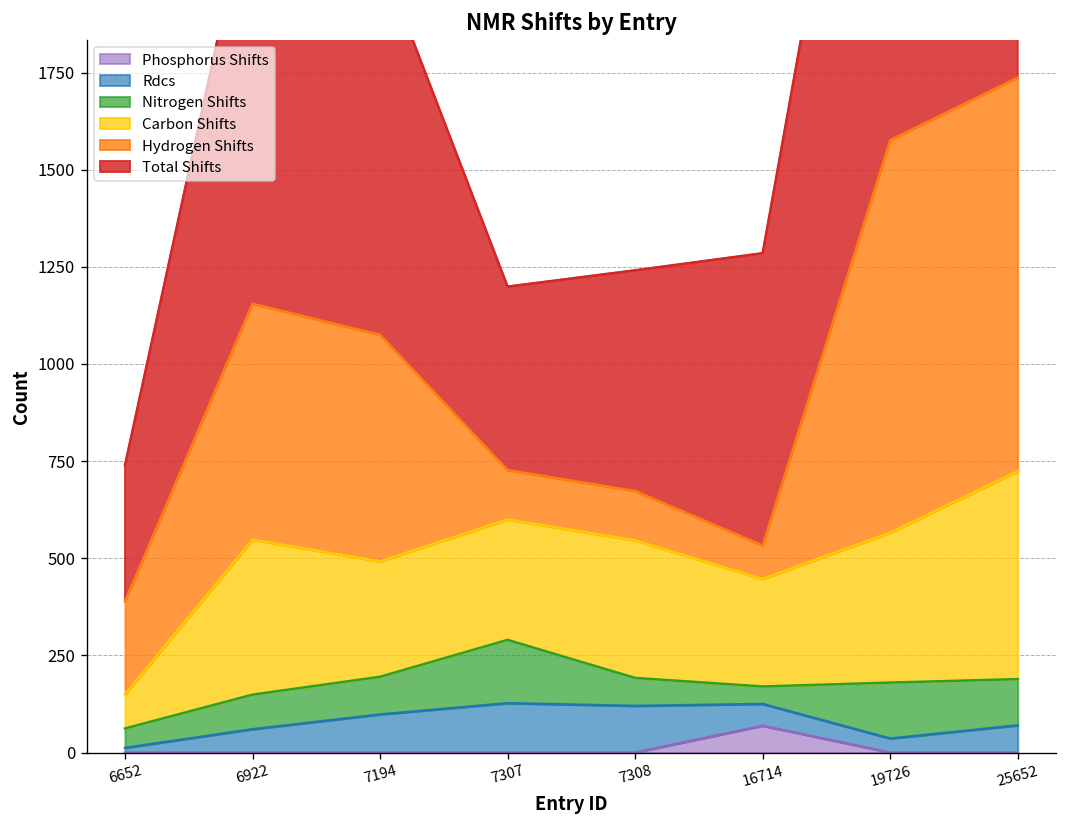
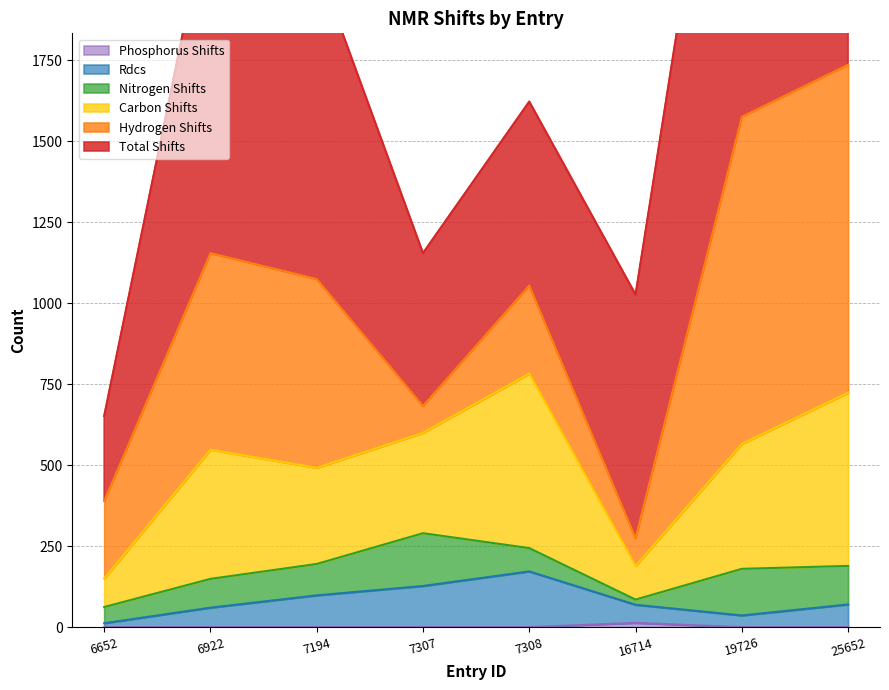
Total Shifts, 6652: 350 -> 260
Hydrogen Shifts, 7307: 130 -> 80
Rdcs, 7308: 120 -> 170
Carbon Shifts, 7308: 350 -> 540
Hydrogen Shifts, 7308: 130 -> 270
Phosphorus Shifts, 16714: 70 -> 10
Nitrogen Shifts, 16714: 50 -> 20
Carbon Shifts, 16714: 280 -> 100
